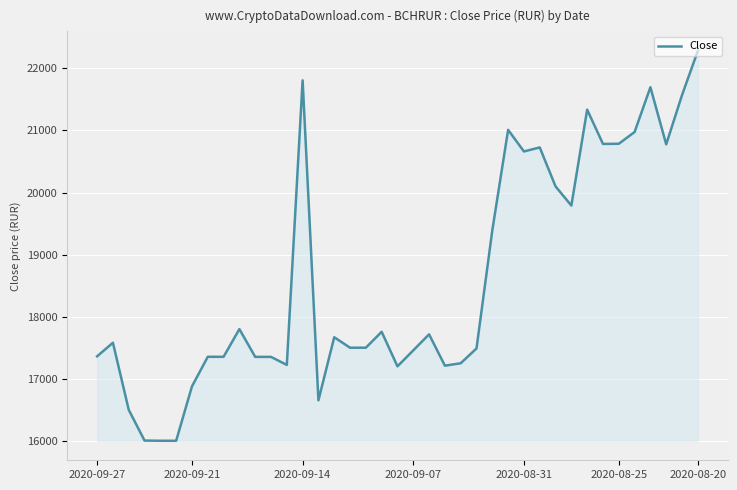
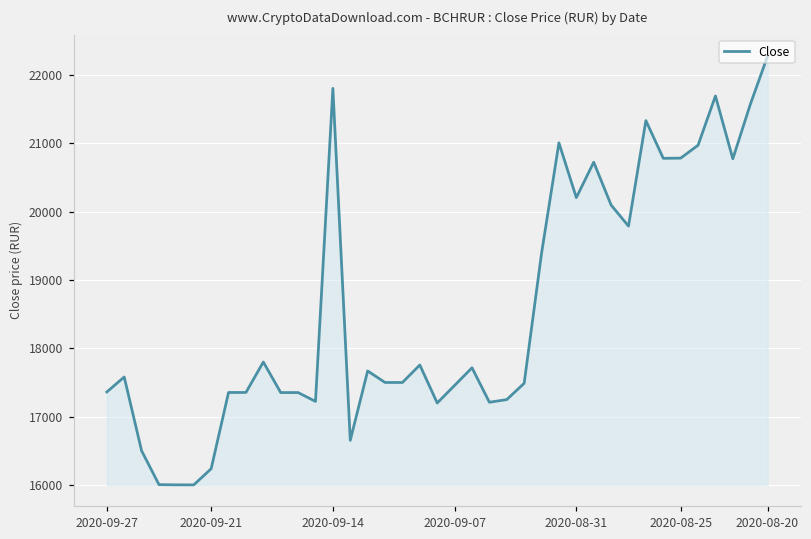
2020-09-21: 16900 -> 16200
2020-08-31: 20700 -> 20200
